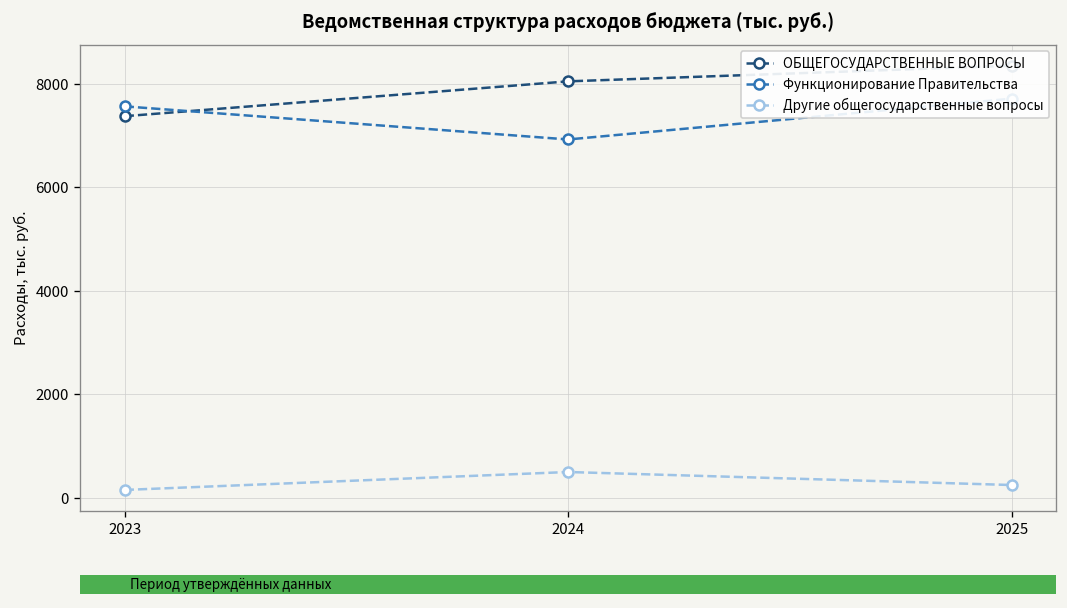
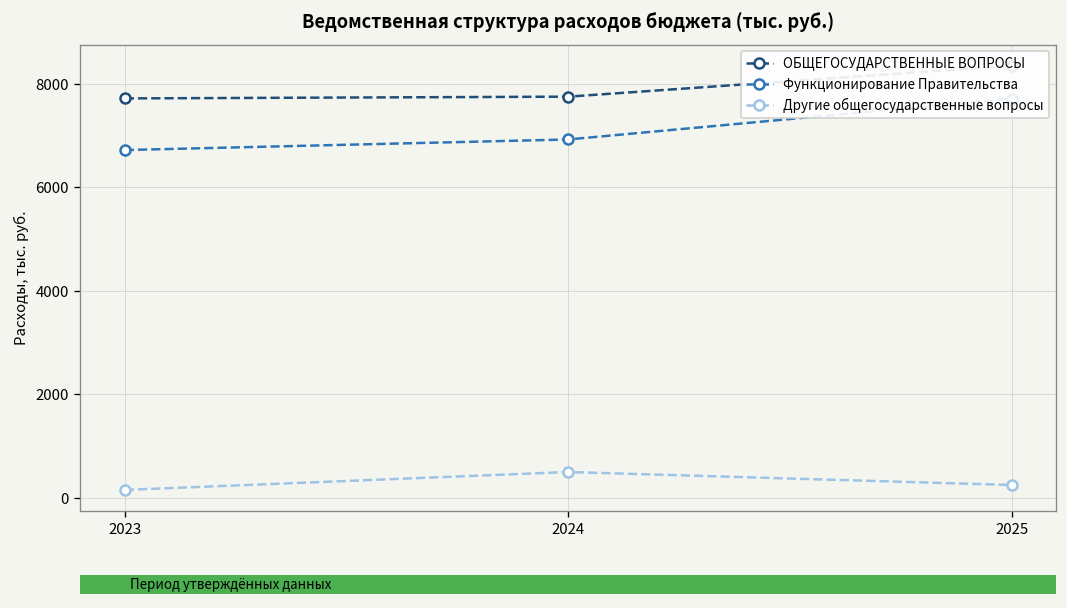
ОБЩЕГОСУДАРСТВЕННЫЕ ВОПРОСЫ, 2023: 7400 -> 7700
Функционирование Правительства, 2023: 7600 -> 6700
ОБЩЕГОСУДАРСТВЕННЫЕ ВОПРОСЫ, 2024: 8100 -> 7800
